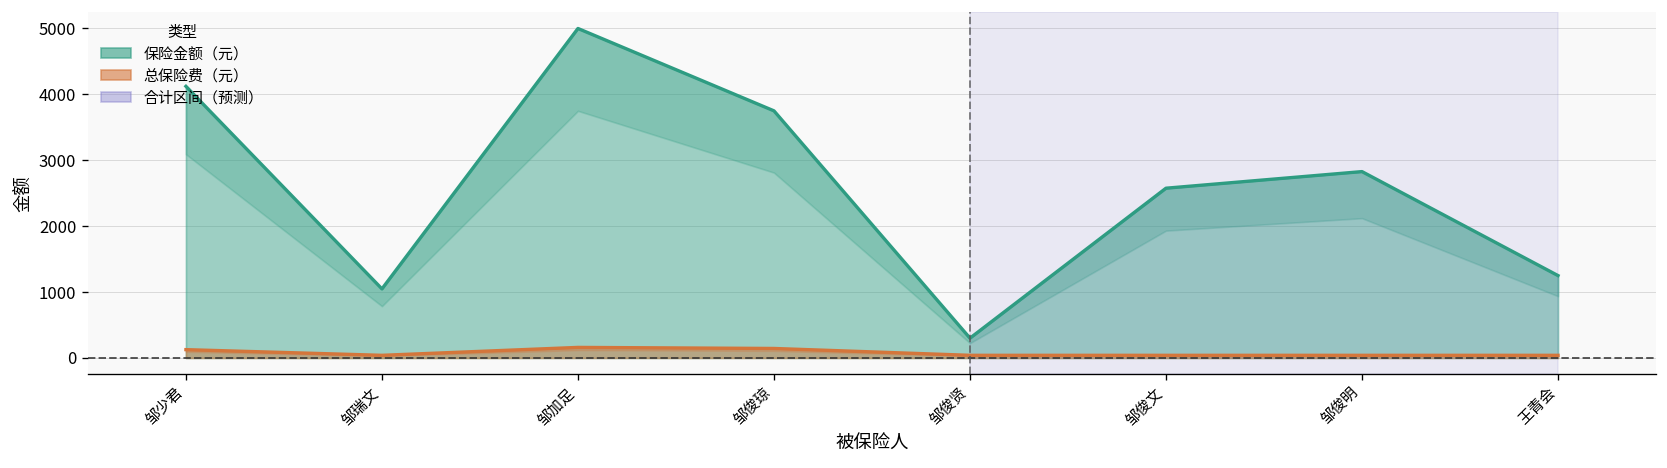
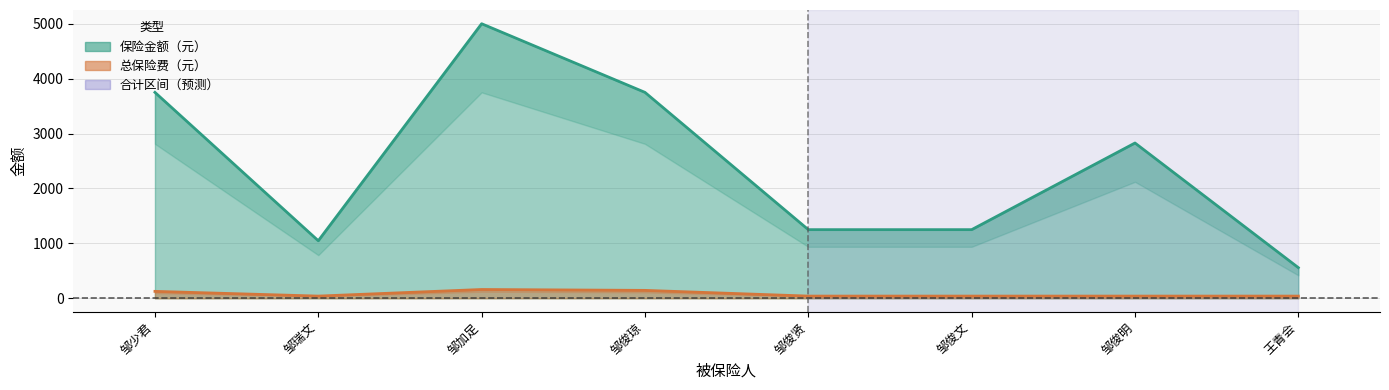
保险金额（元）, 邹少君: 4100 -> 3800
保险金额（元）, 邹俊贤: 300 -> 1300
保险金额（元）, 邹俊文: 2600 -> 1300
保险金额（元）, 王青会: 1300 -> 600
